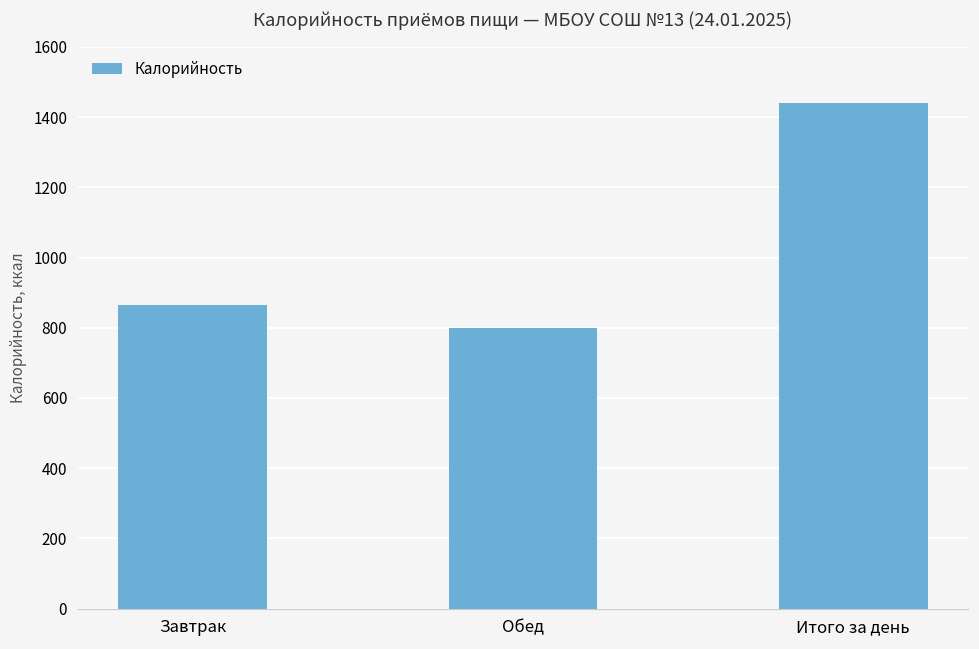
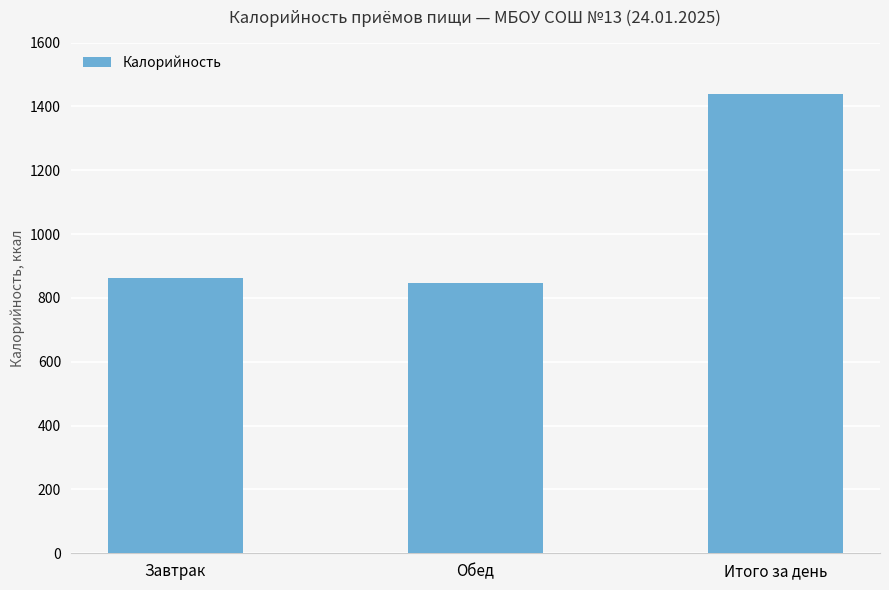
Обед: 800 -> 850
